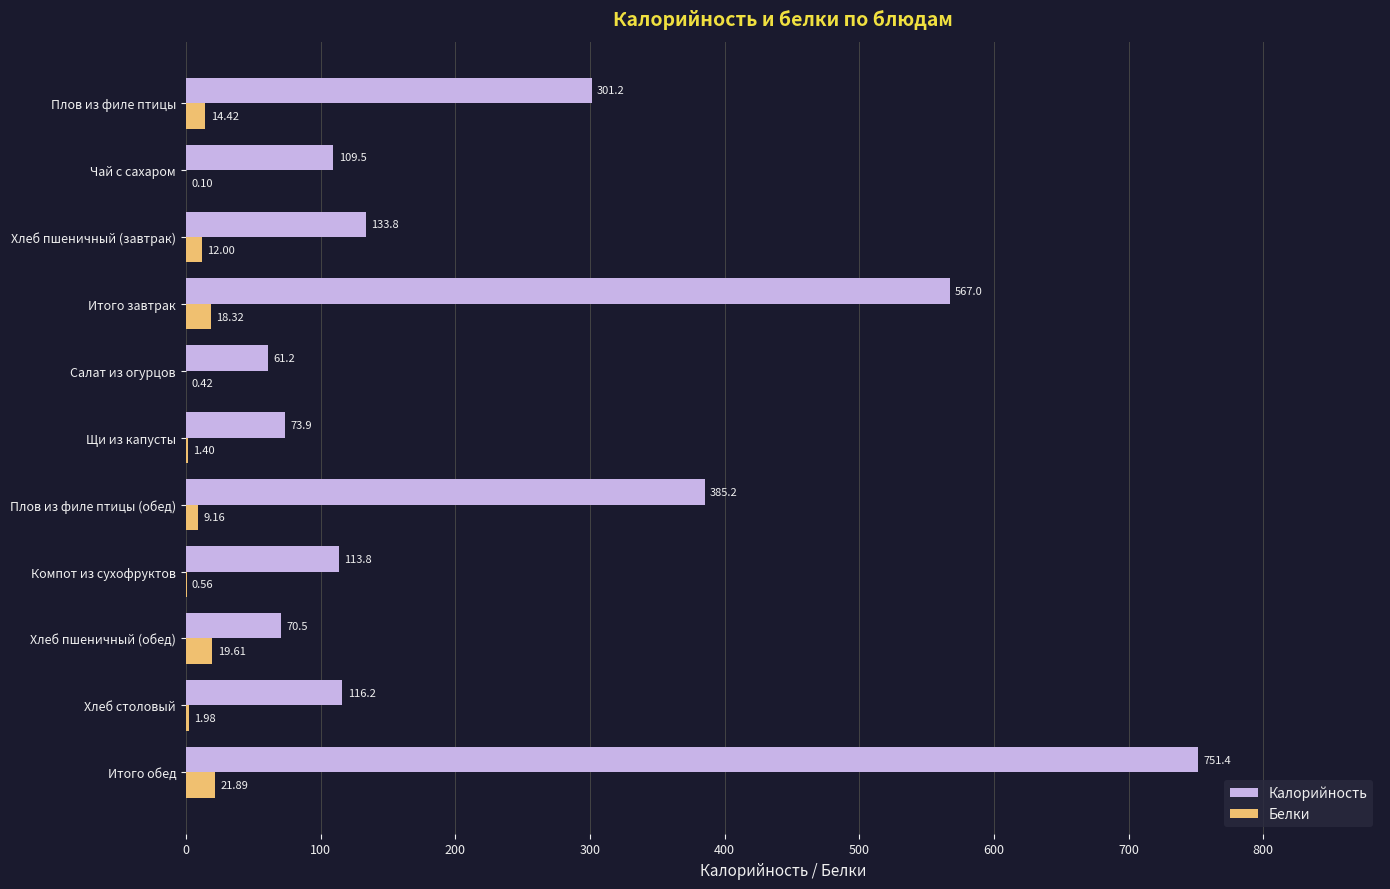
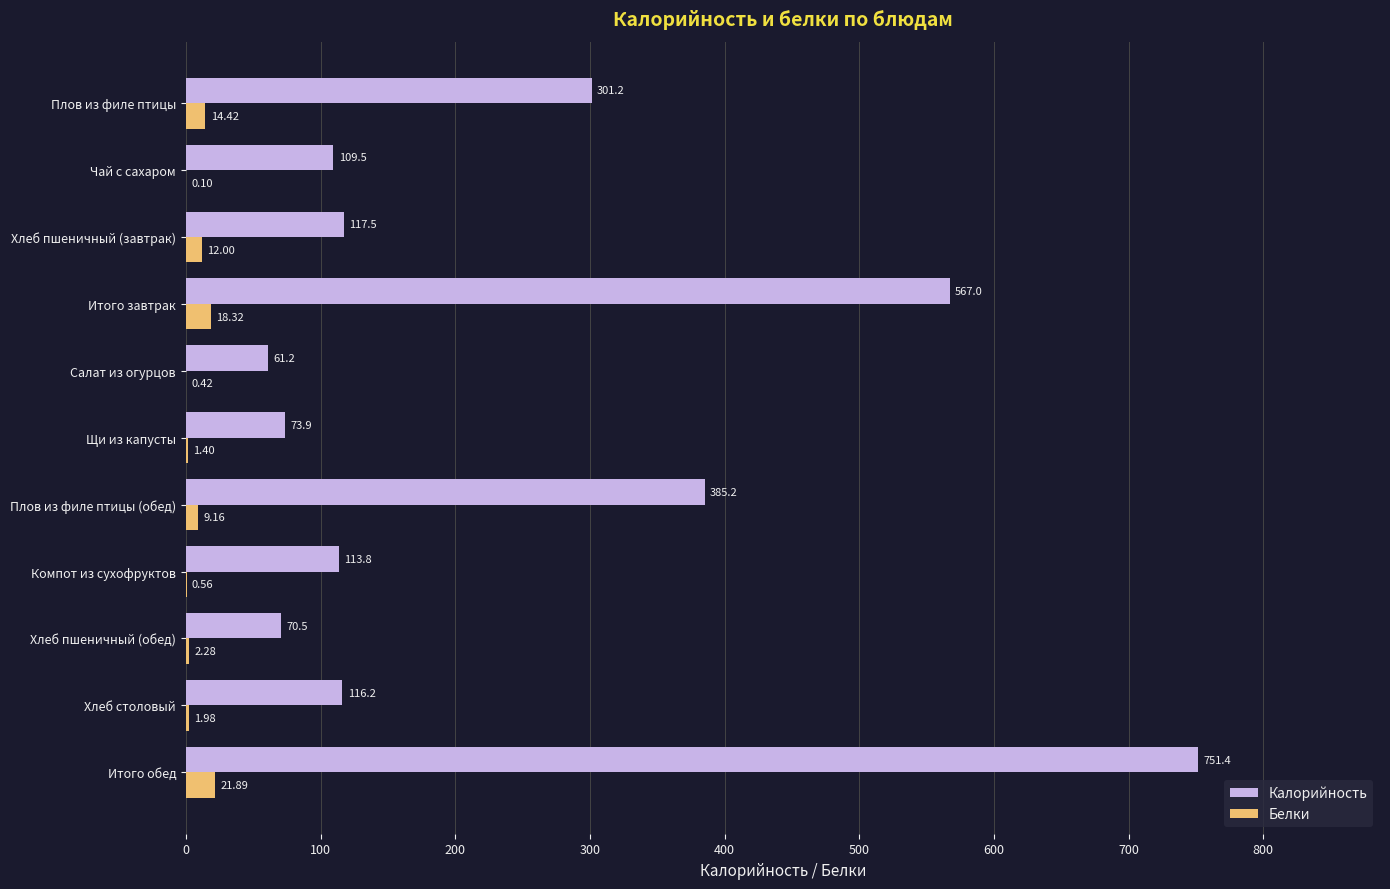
Калорийность, Хлеб пшеничный (завтрак): 133.8 -> 117.5
Белки, Хлеб пшеничный (обед): 19.61 -> 2.28
